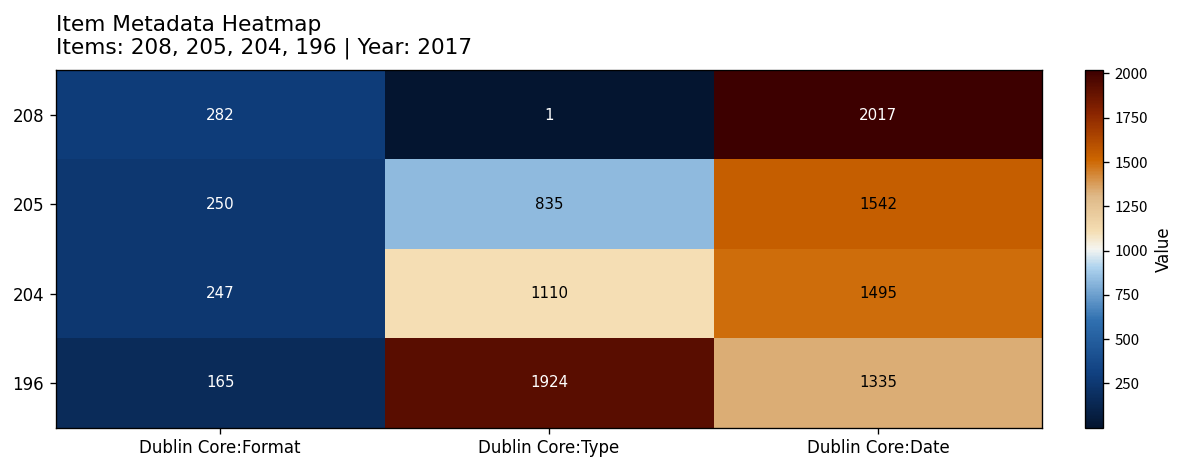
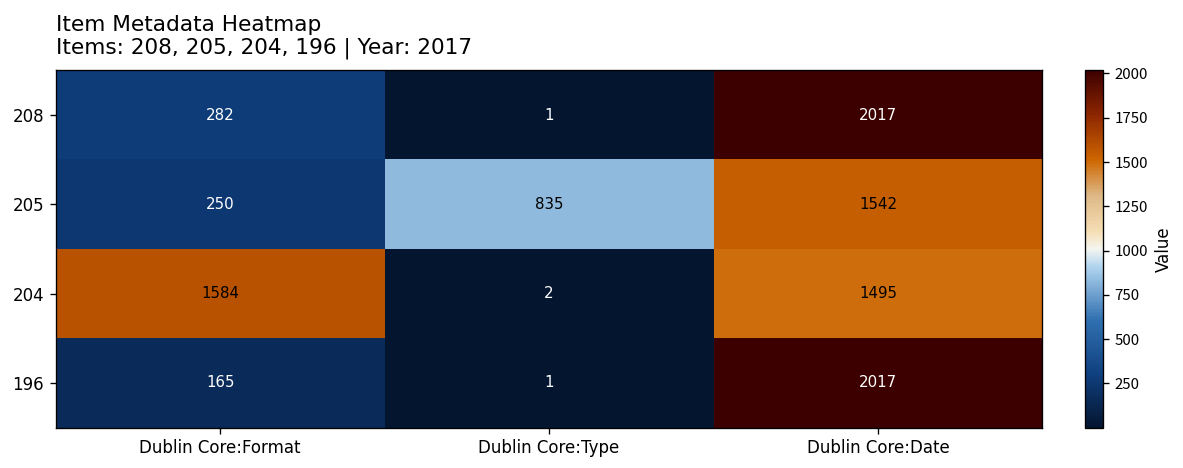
204, Dublin Core:Format: 247 -> 1584
204, Dublin Core:Type: 1110 -> 2
196, Dublin Core:Type: 1924 -> 1
196, Dublin Core:Date: 1335 -> 2017
